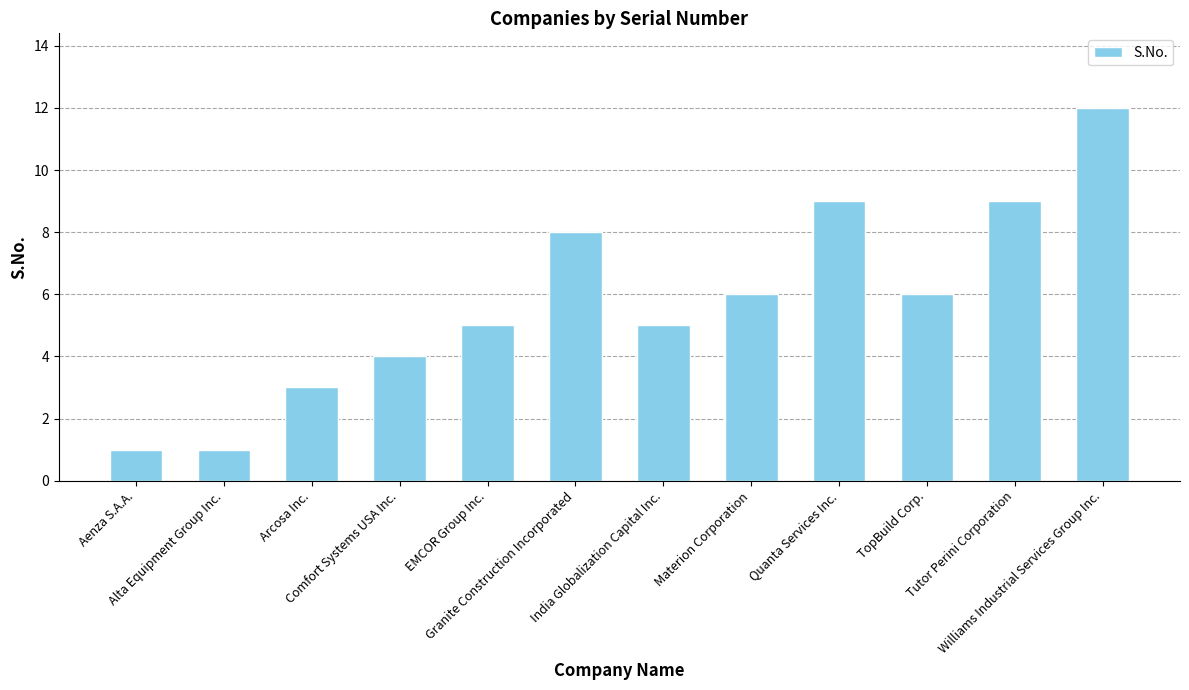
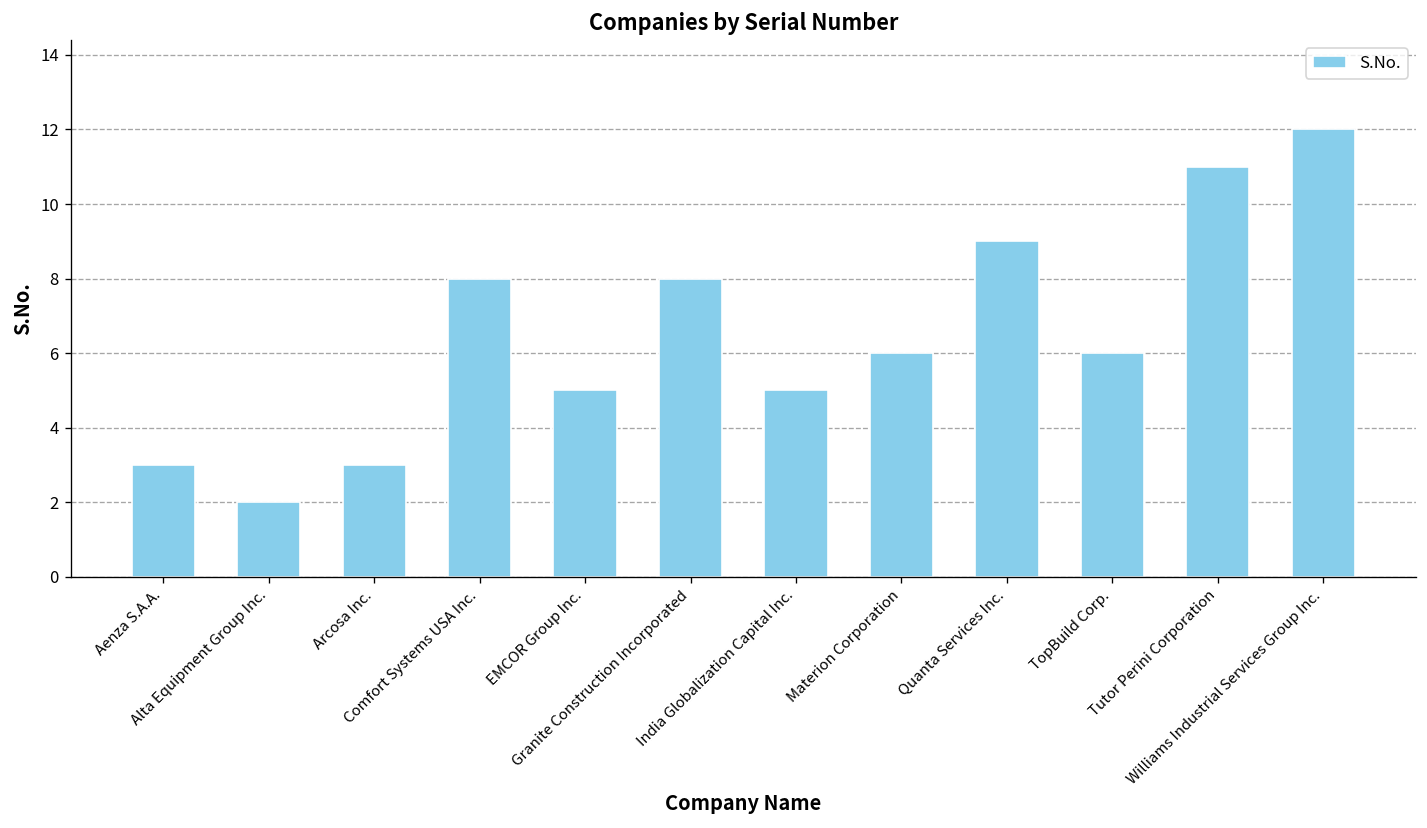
Aenza S.A.A.: 1 -> 3
Alta Equipment Group Inc.: 1 -> 2
Comfort Systems USA Inc.: 4 -> 8
Tutor Perini Corporation: 9 -> 11
